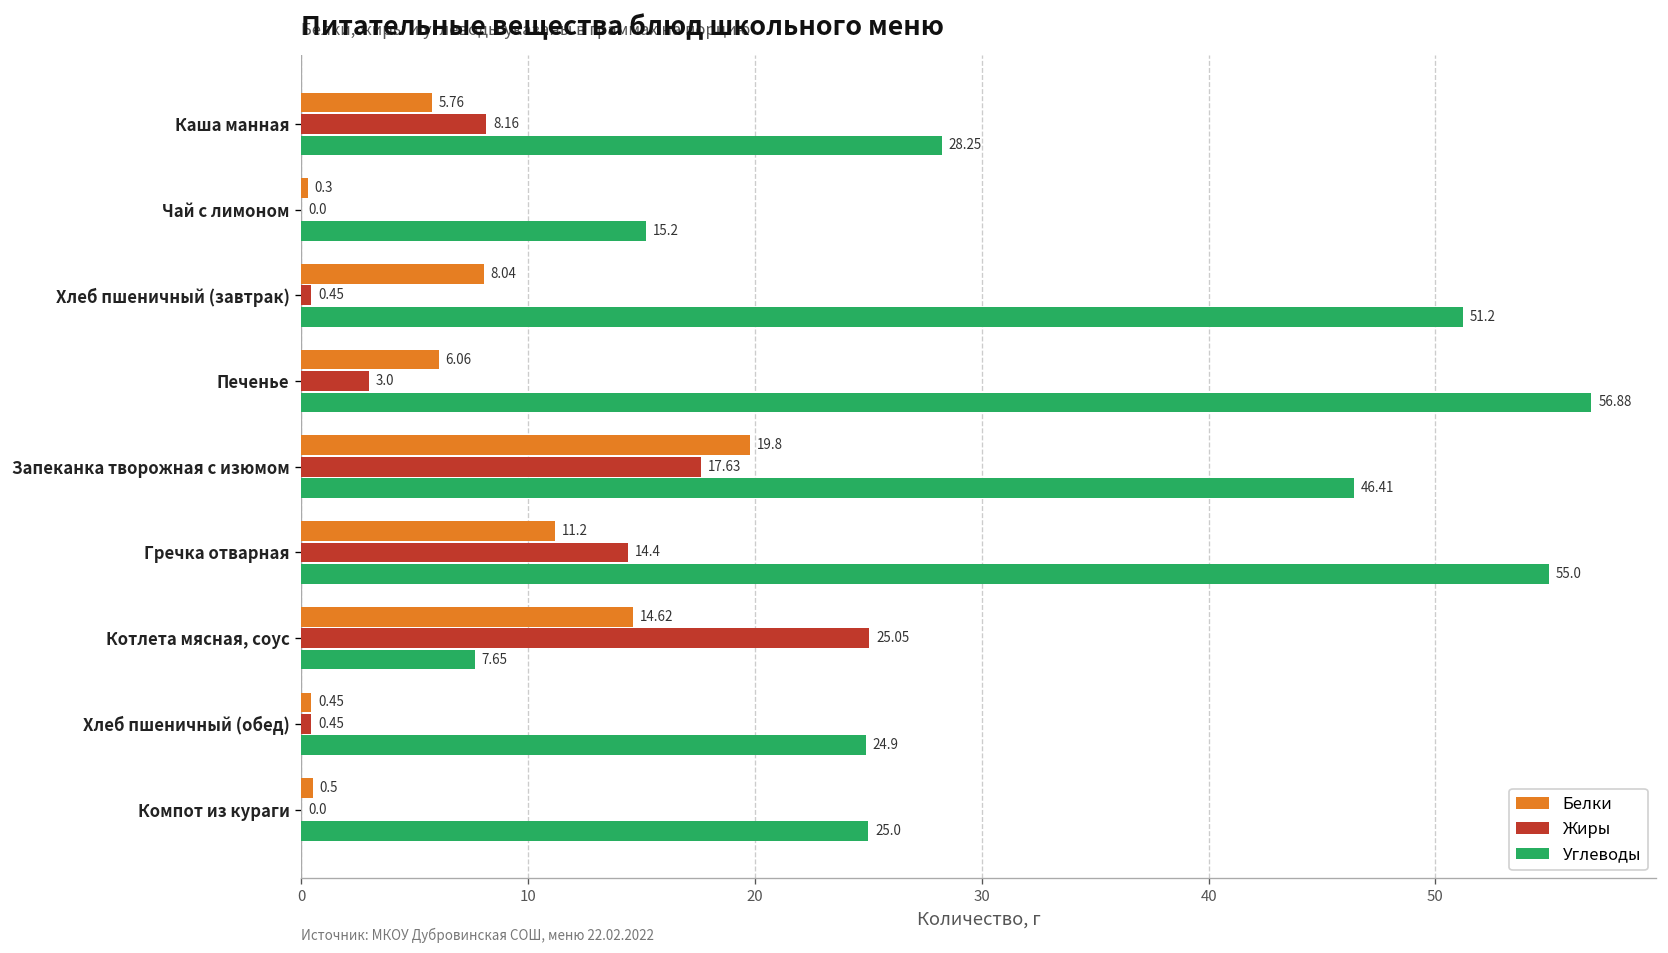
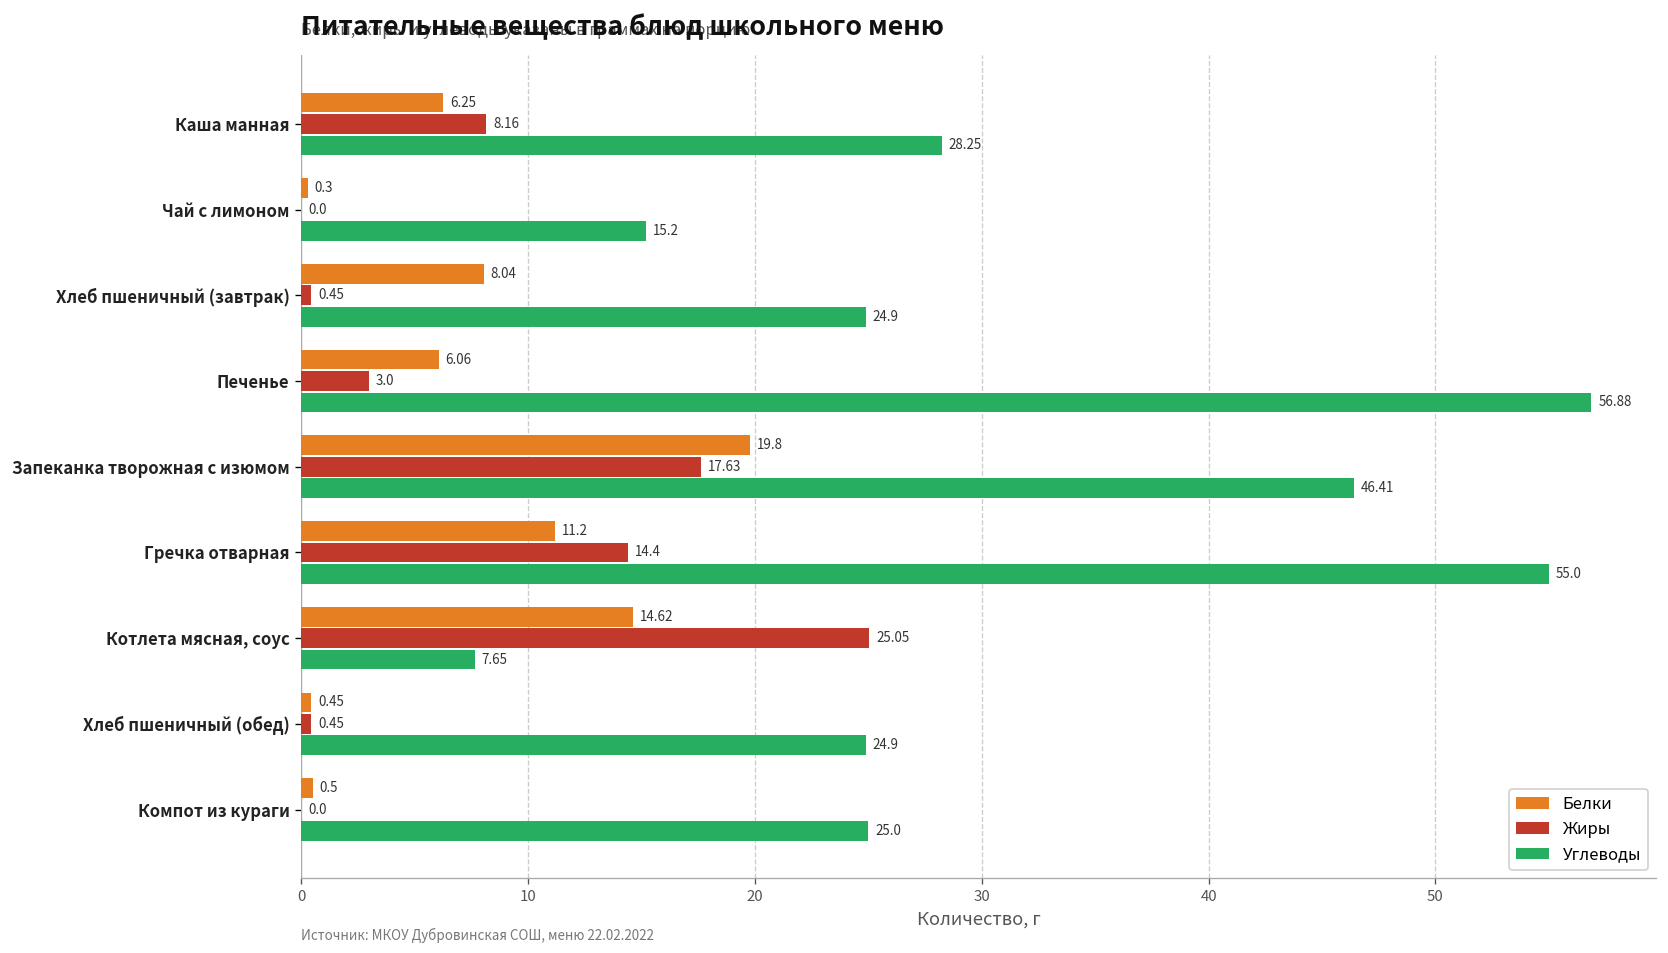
Белки, Каша манная: 5.76 -> 6.25
Углеводы, Хлеб пшеничный (завтрак): 51.2 -> 24.9
